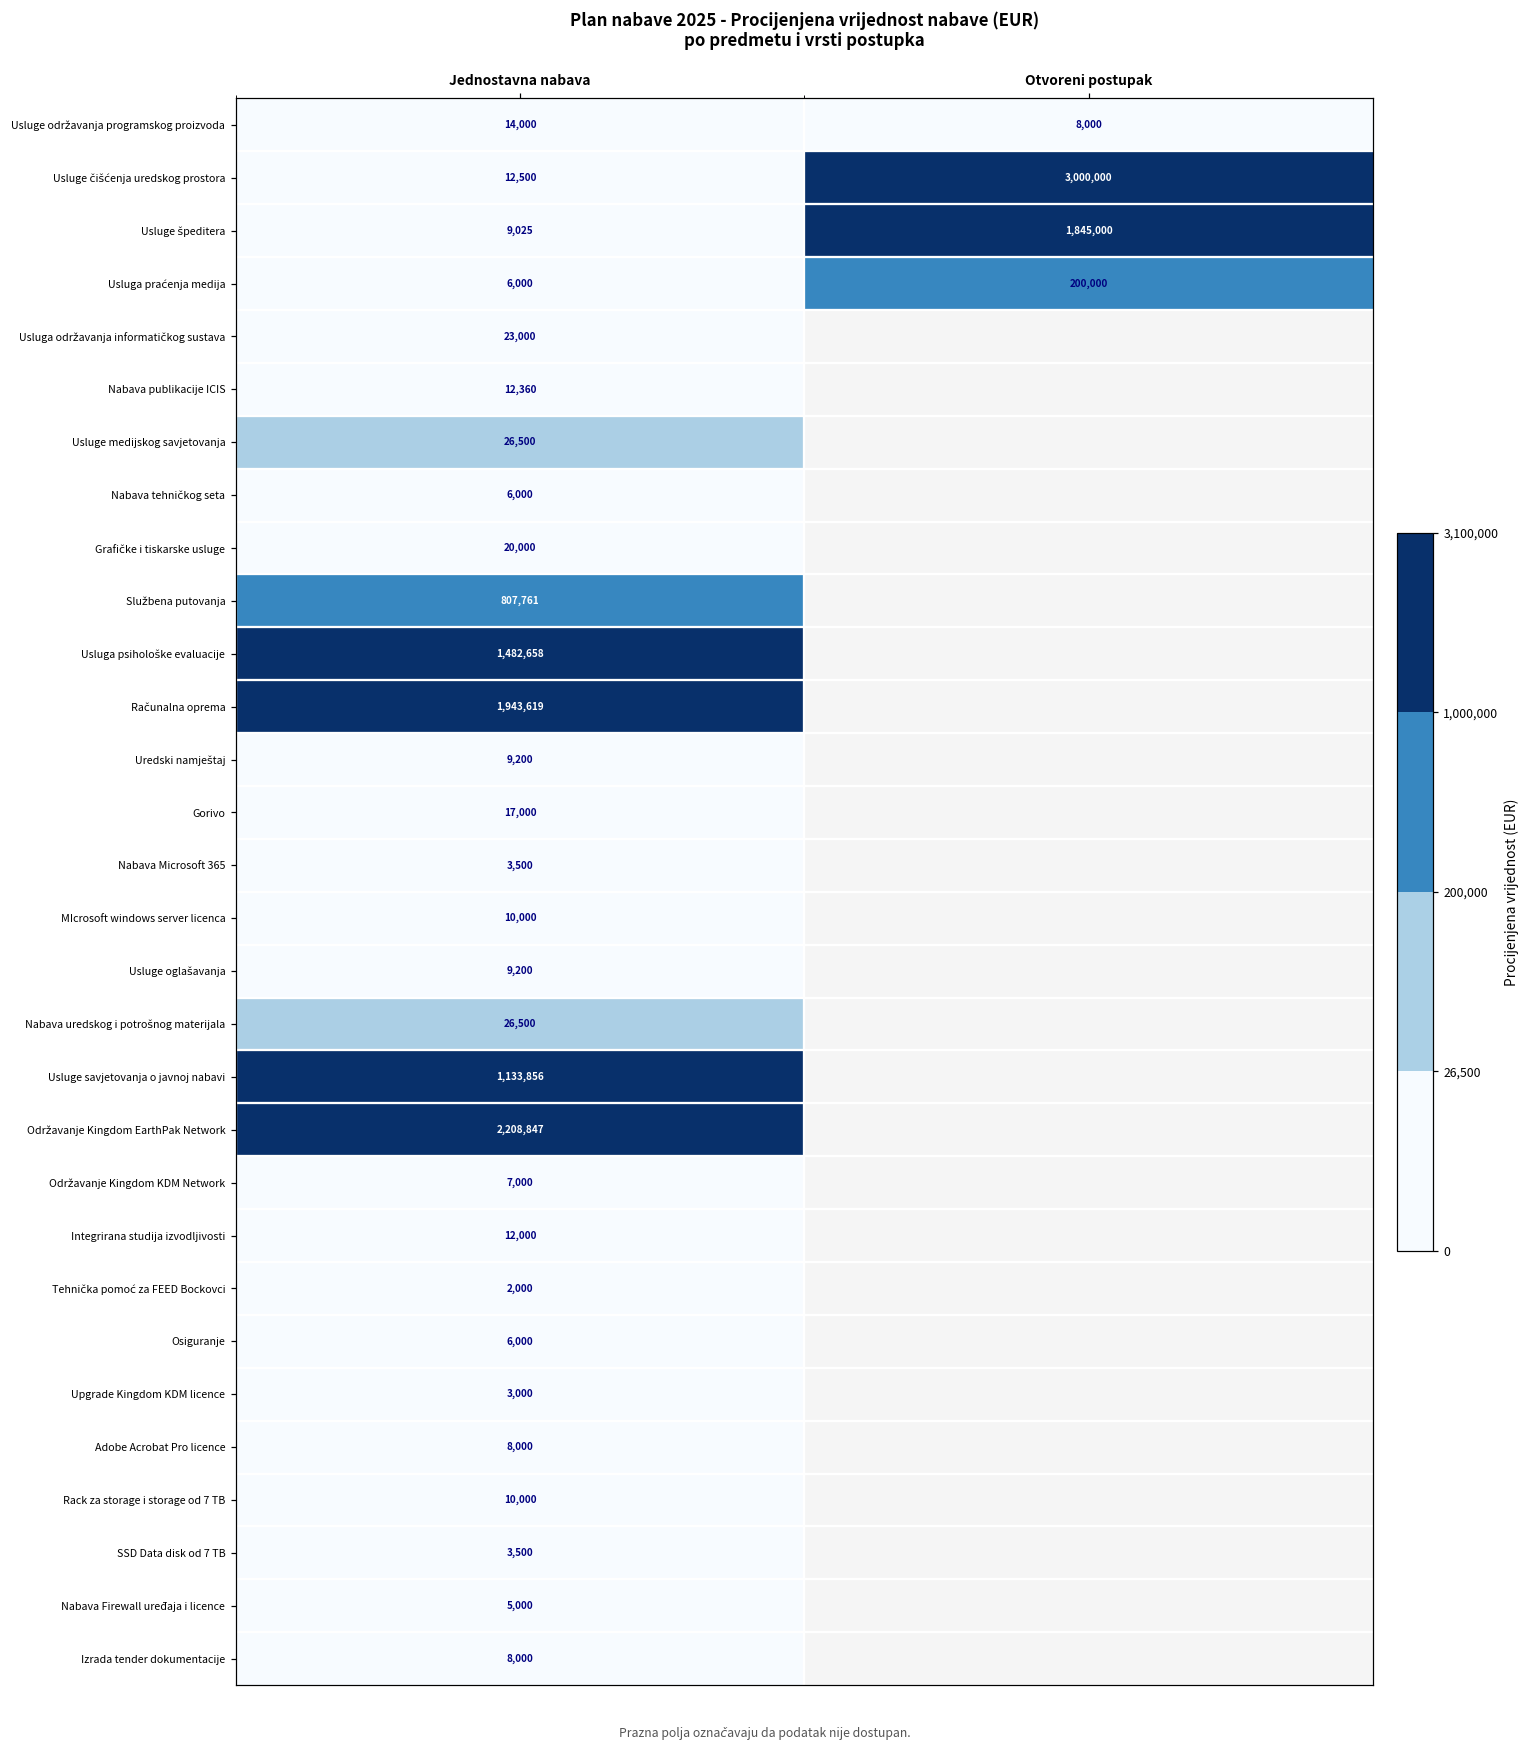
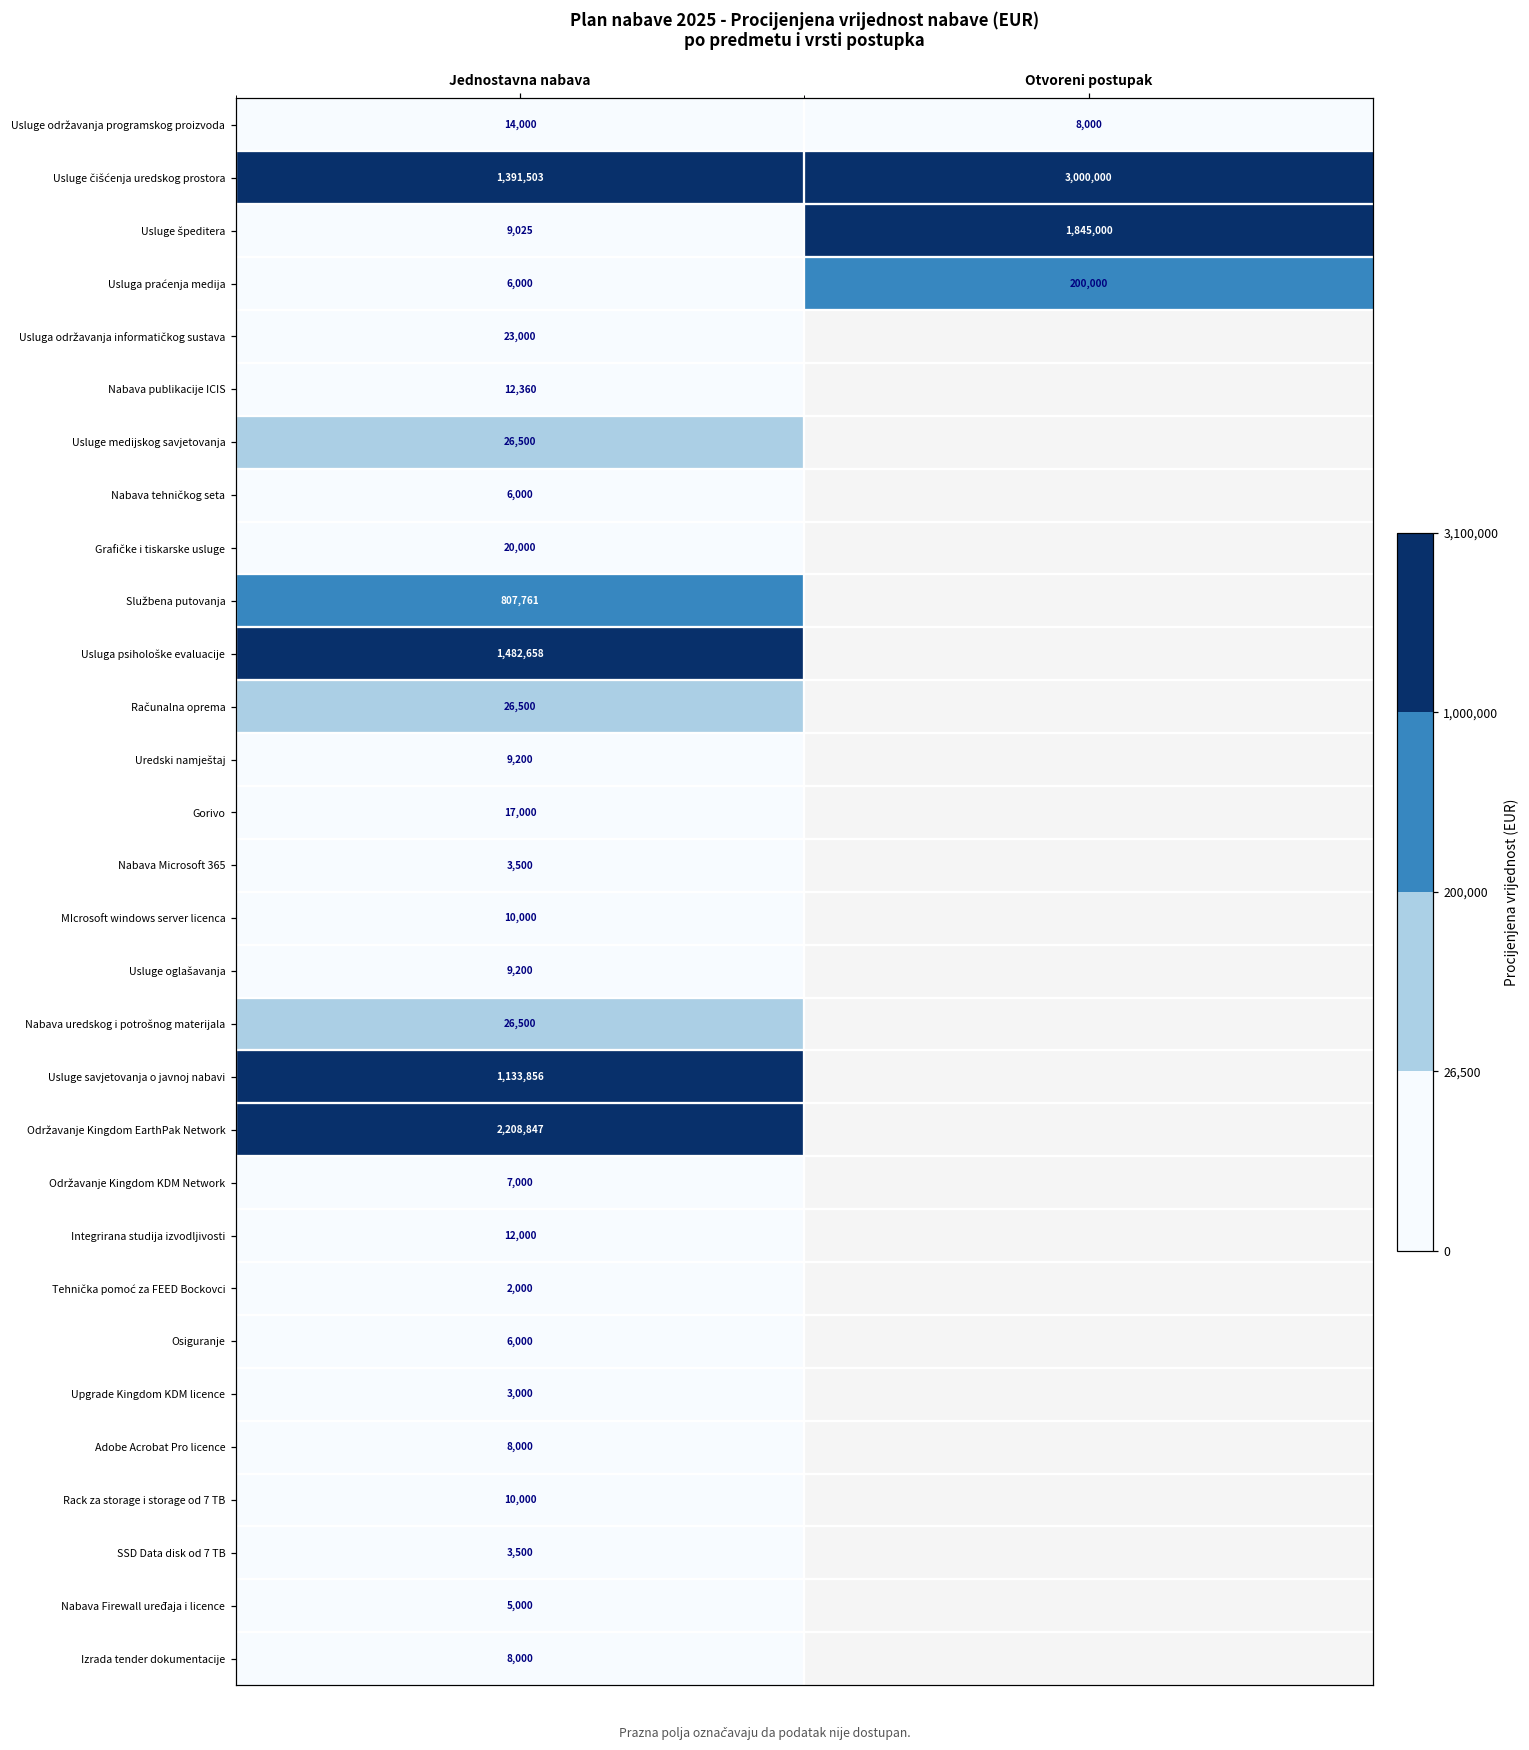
Usluge čišćenja uredskog prostora, Jednostavna nabava: 12,500 -> 1,391,503
Računalna oprema, Jednostavna nabava: 1,943,619 -> 26,500
